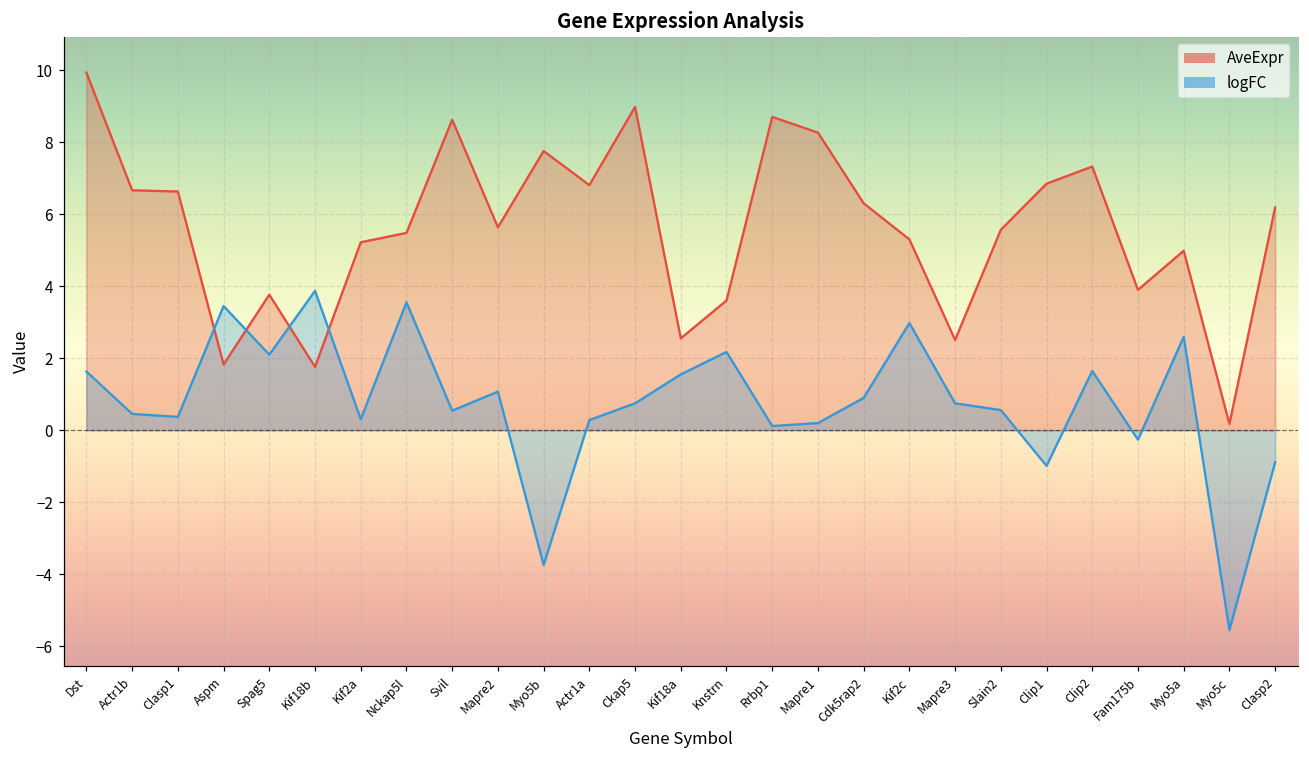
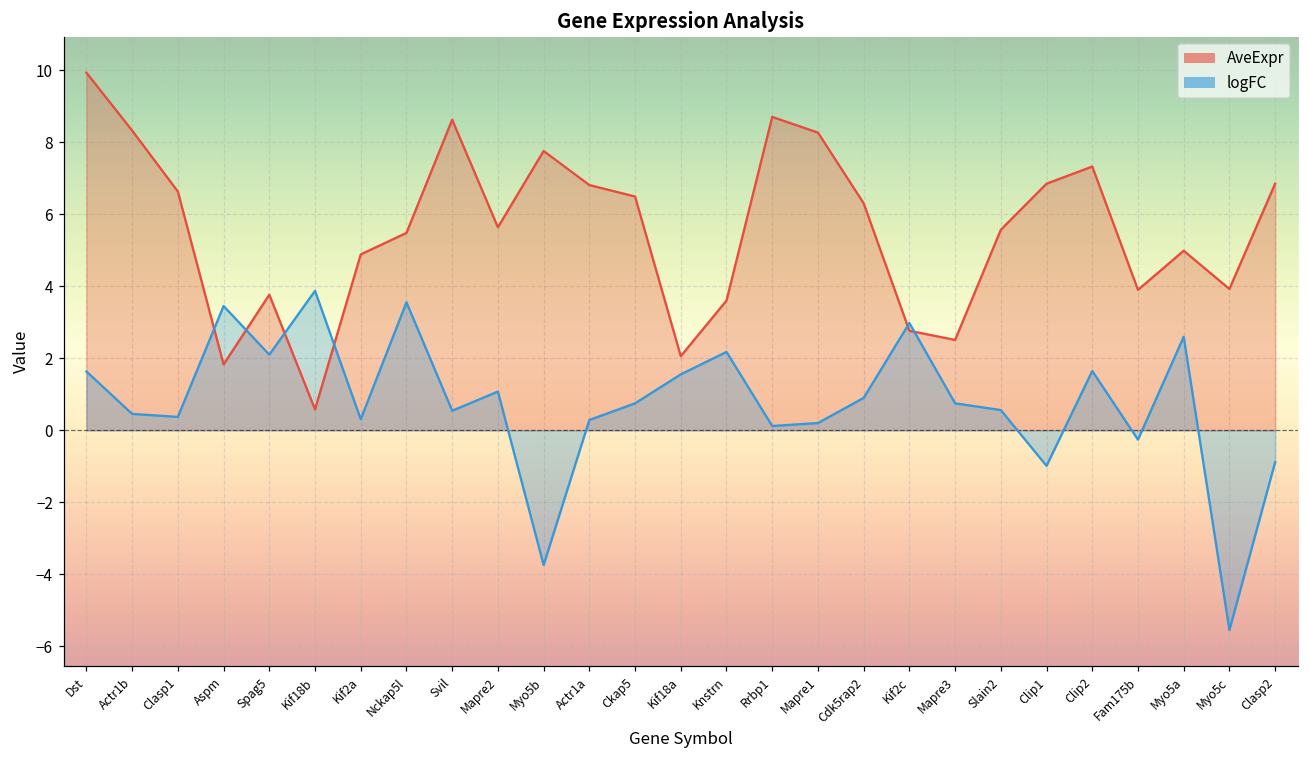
AveExpr, Actr1b: 6.7 -> 8.3
AveExpr, Kif18b: 1.8 -> 0.6
AveExpr, Kif2a: 5.2 -> 4.9
AveExpr, Ckap5: 9.0 -> 6.5
AveExpr, Kif18a: 2.6 -> 2.1
AveExpr, Kif2c: 5.3 -> 2.8
AveExpr, Myo5c: 0.2 -> 3.9
AveExpr, Clasp2: 6.2 -> 6.9
